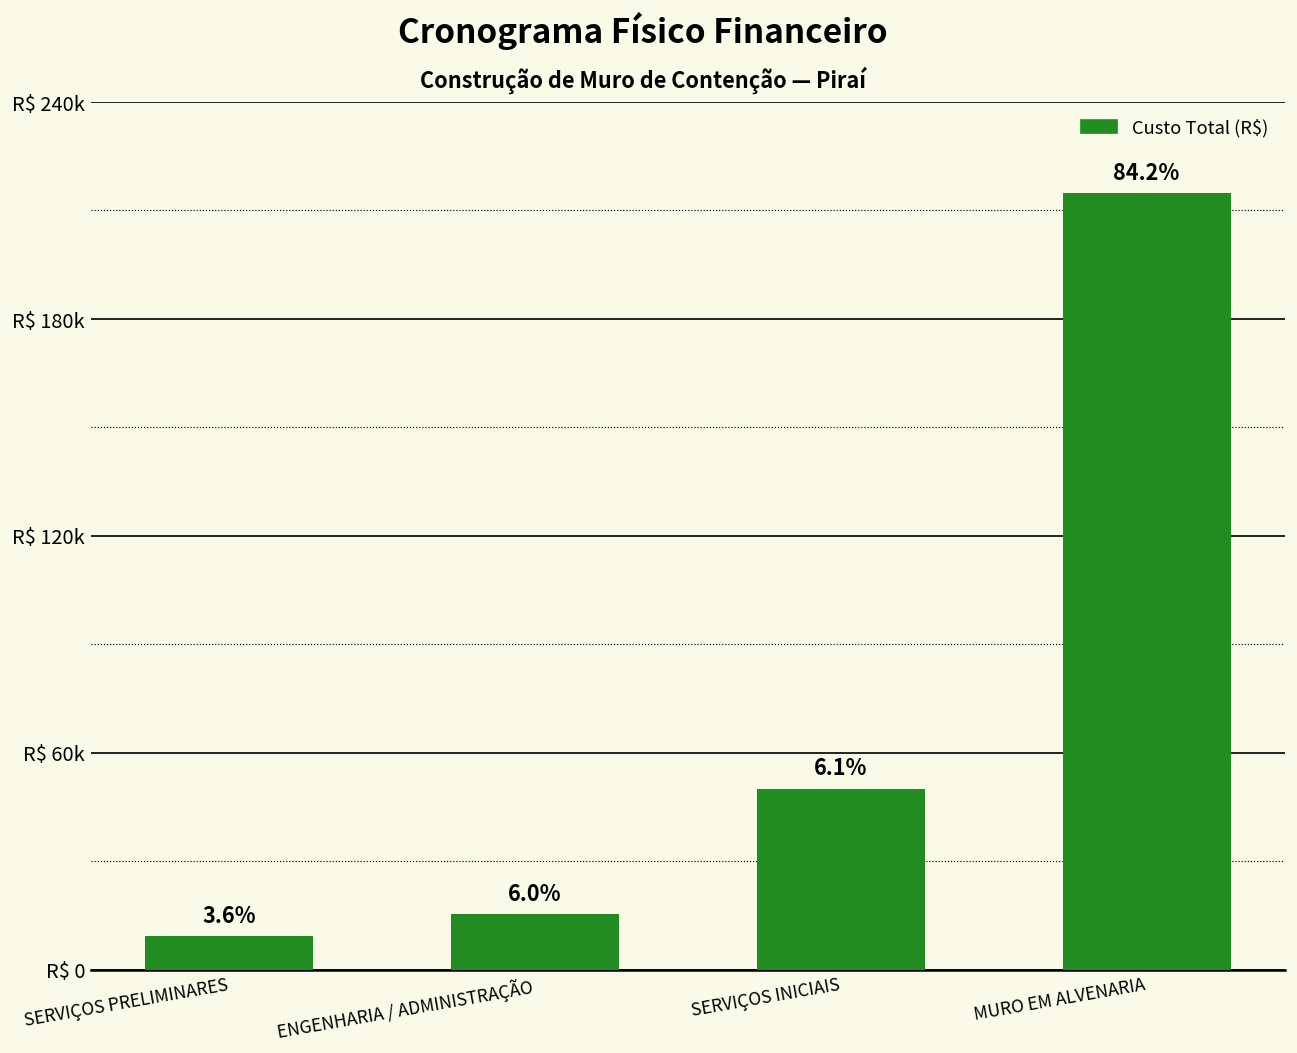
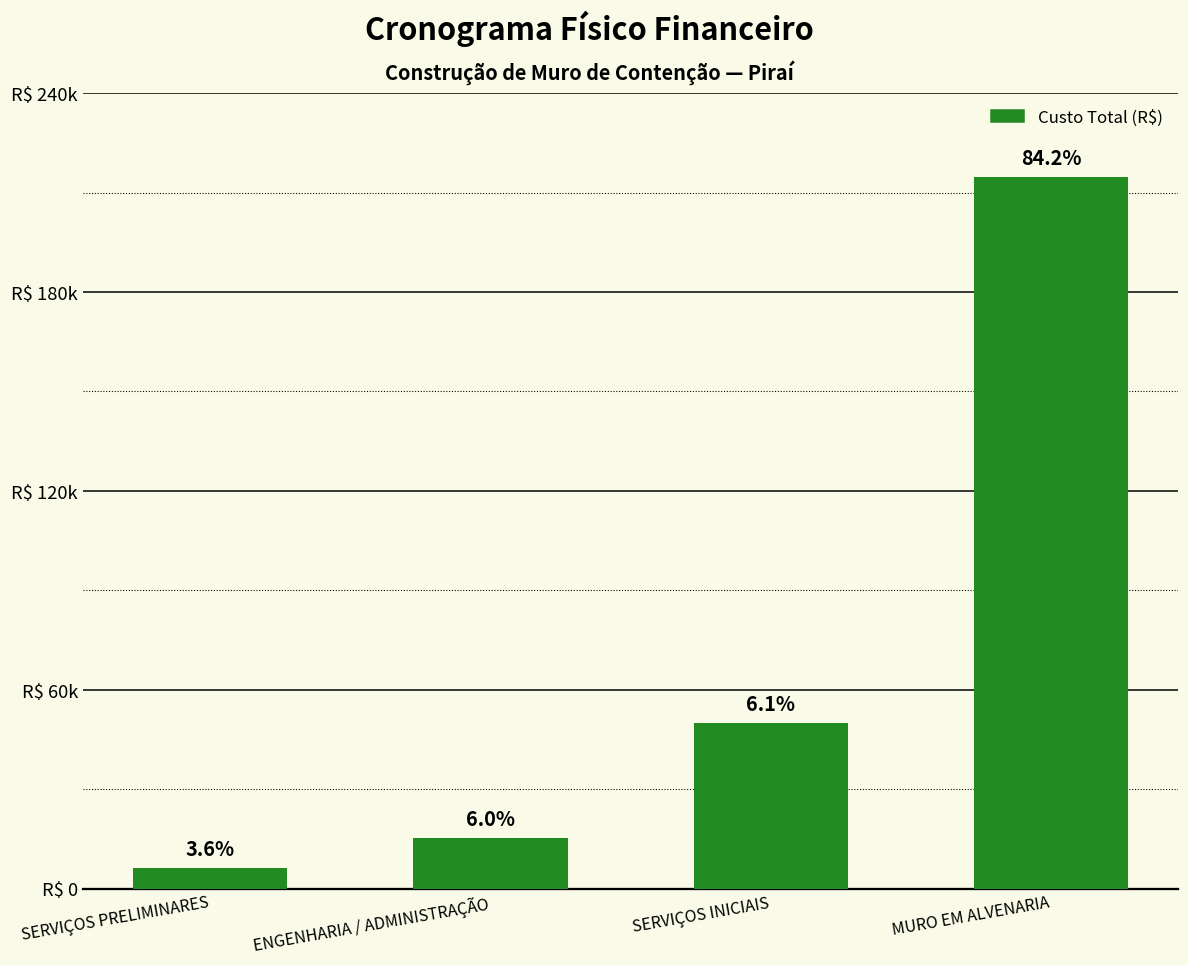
SERVIÇOS PRELIMINARES: R$ 9000 -> R$ 6000
